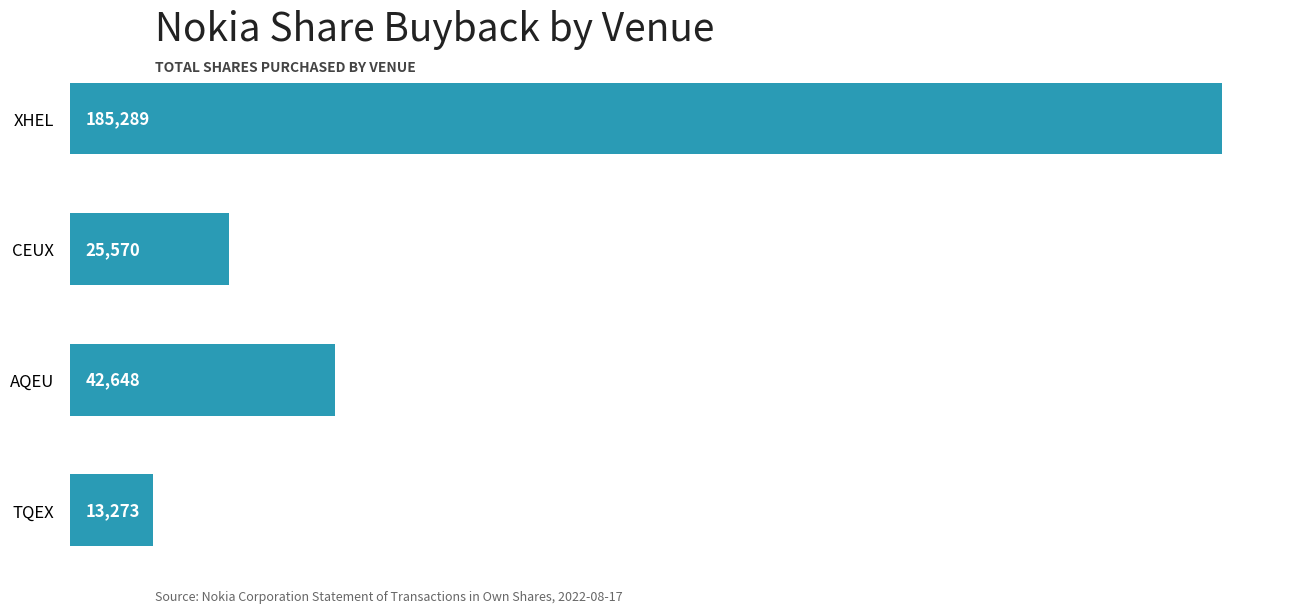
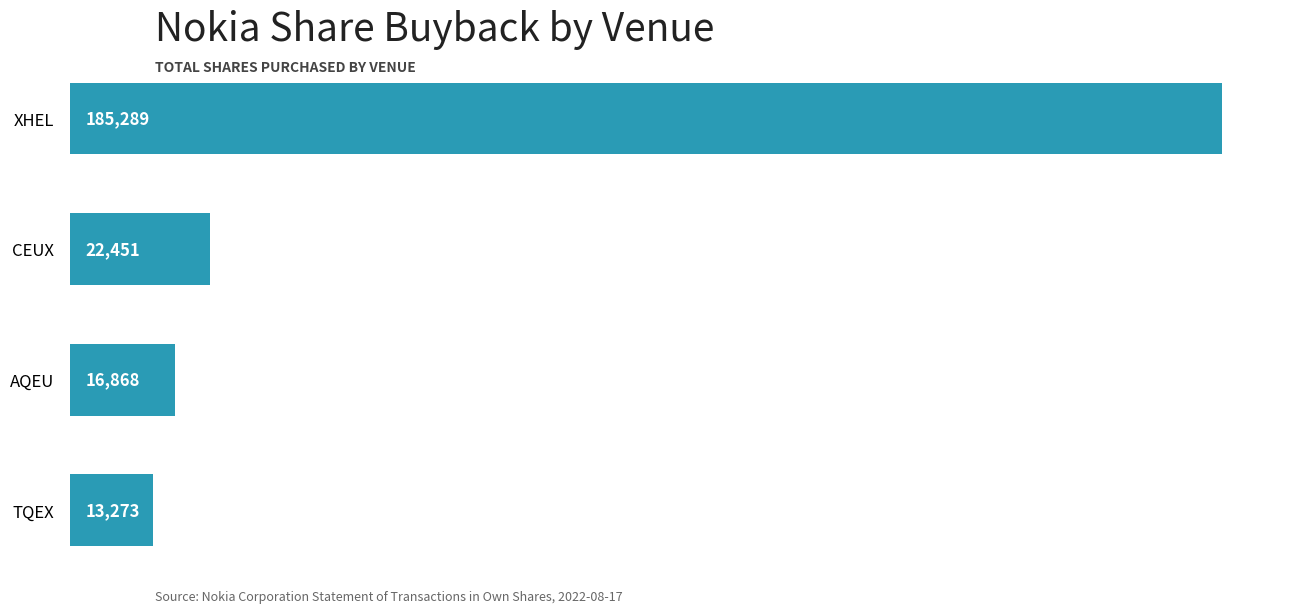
CEUX: 25,570 -> 22,451
AQEU: 42,648 -> 16,868
